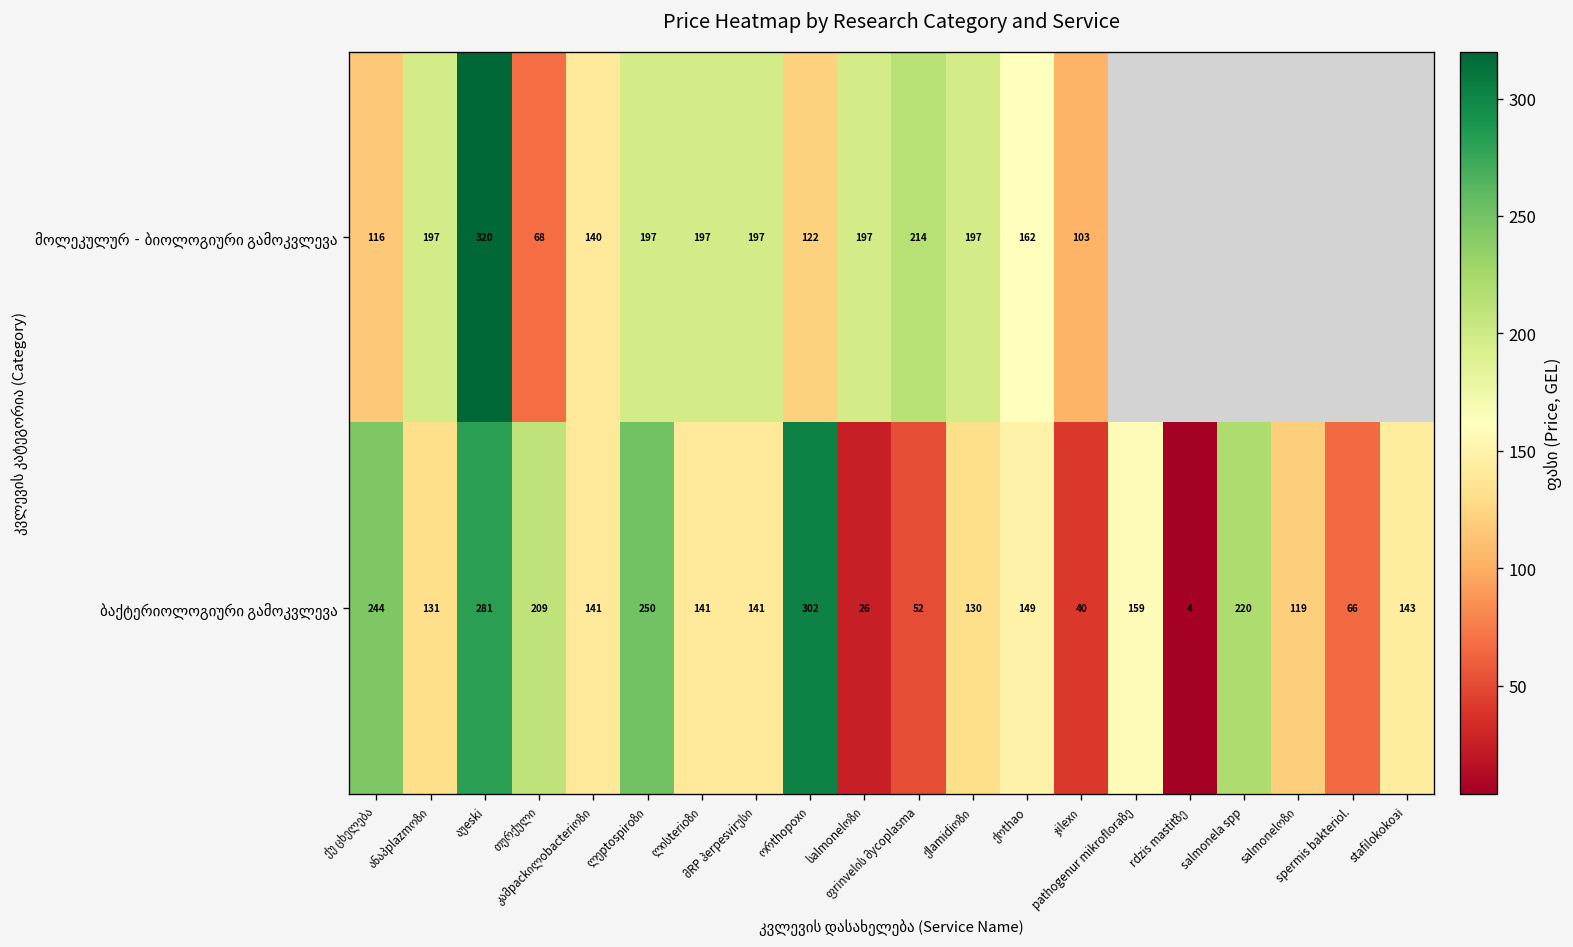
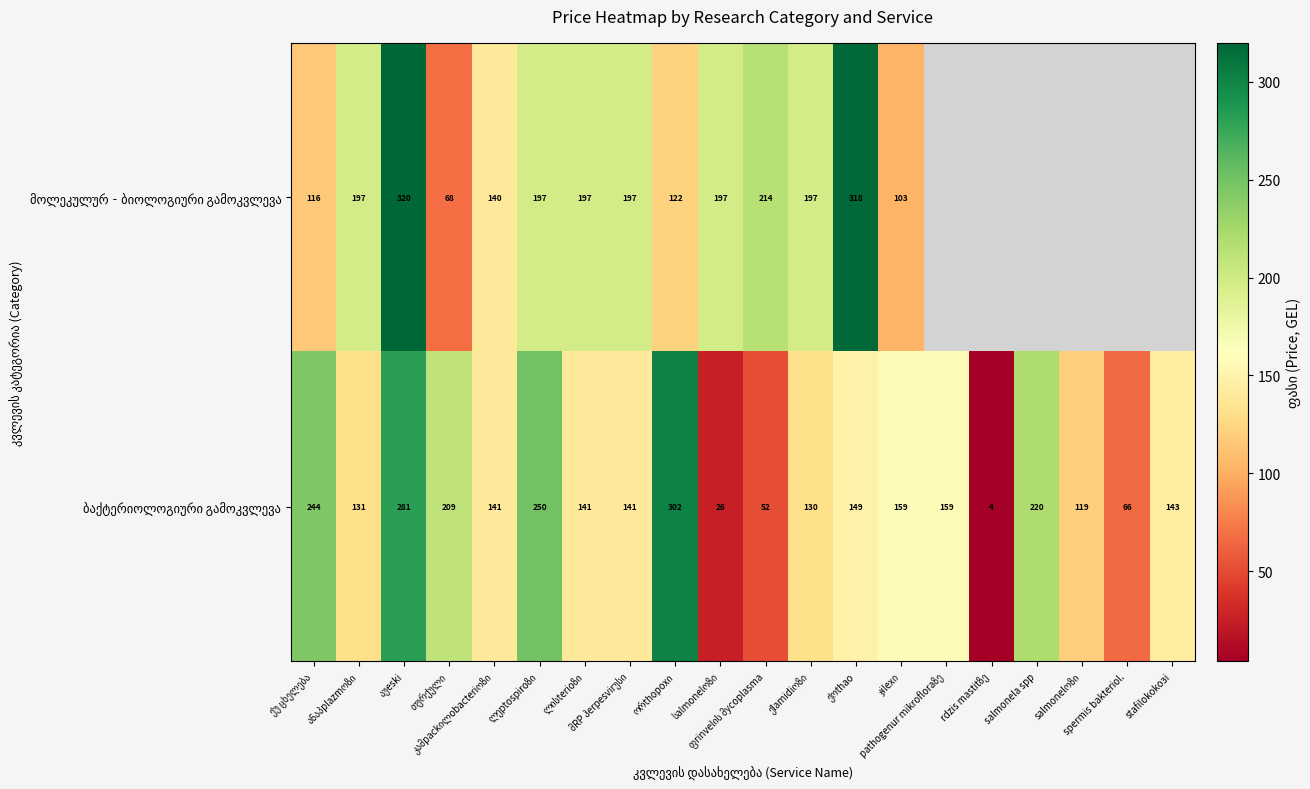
მოლეკულურ‐ბიოლოგიური გამოკვლევა, ქოthao: 162 -> 318
ბაქტერიოლოგიური გამოკვლევა, ჯilexი: 40 -> 159
